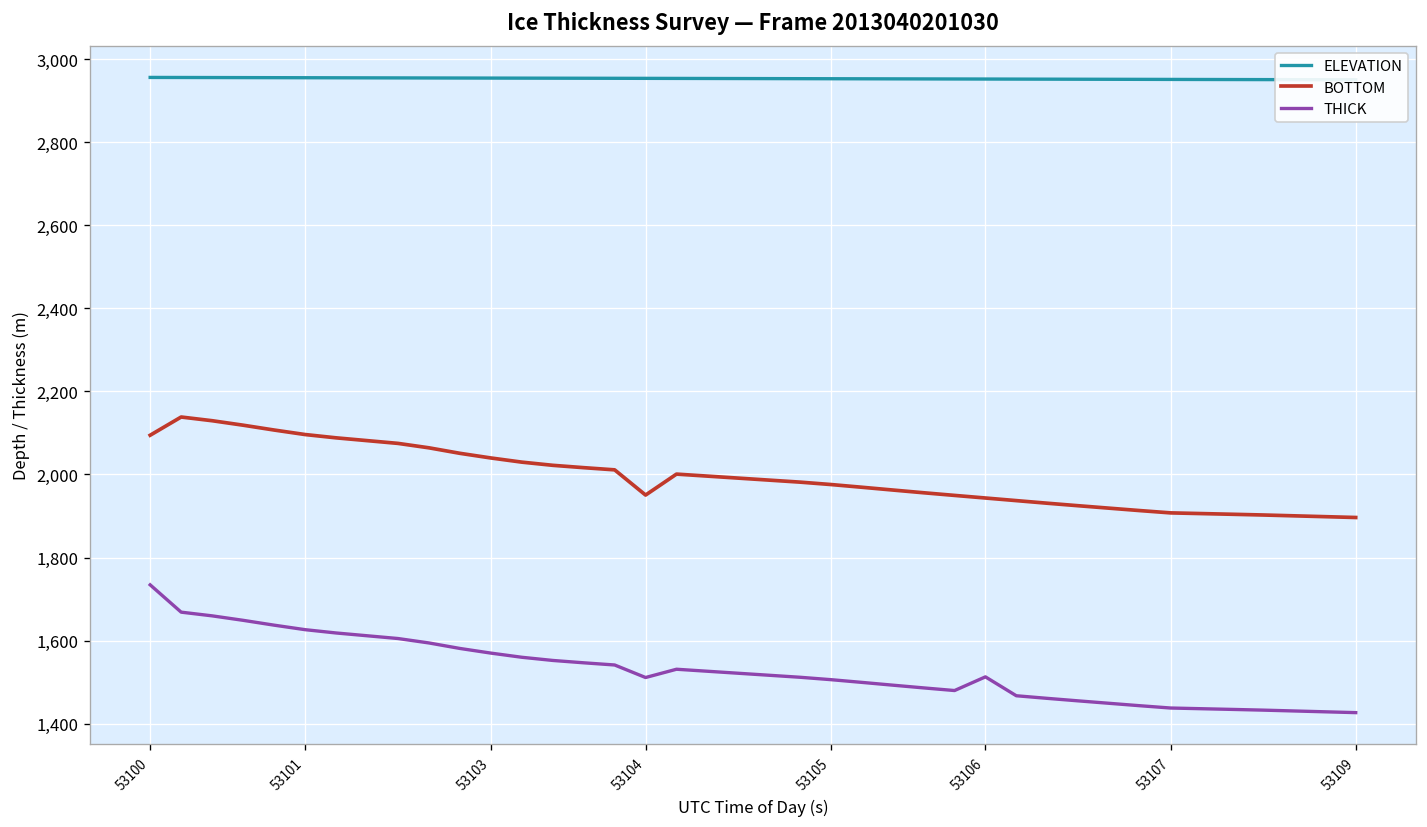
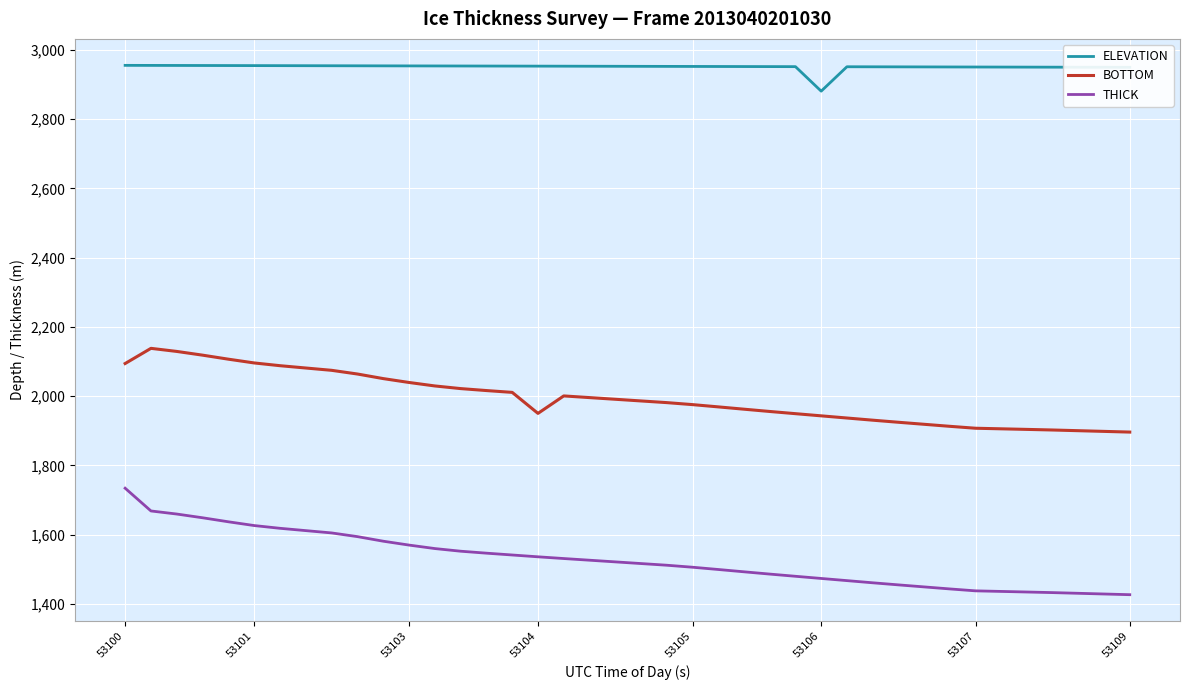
THICK, 53104: 1,510 -> 1,540
ELEVATION, 53106: 2,950 -> 2,880
THICK, 53106: 1,510 -> 1,470
